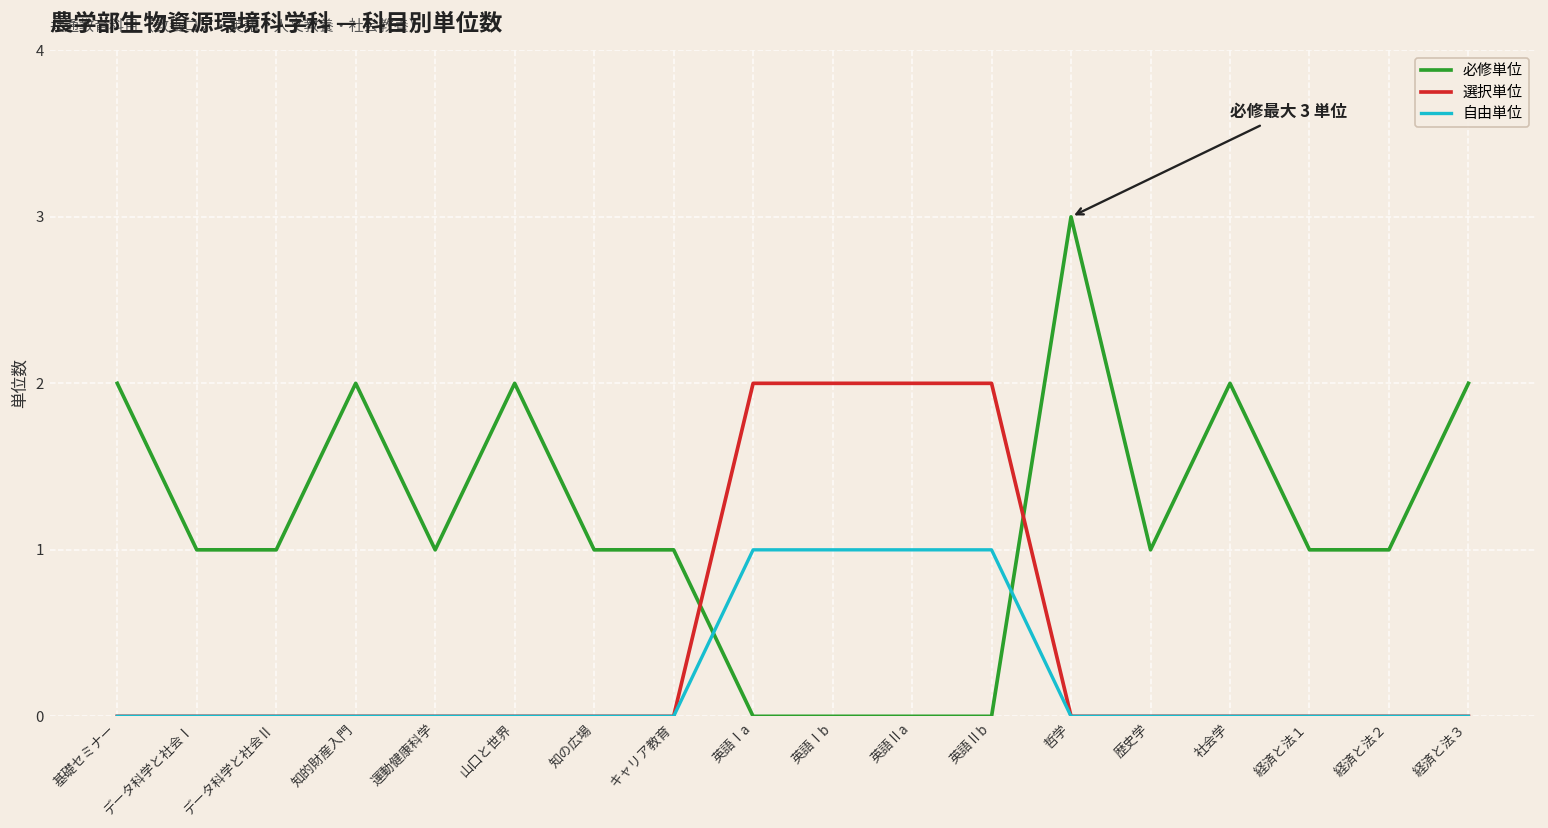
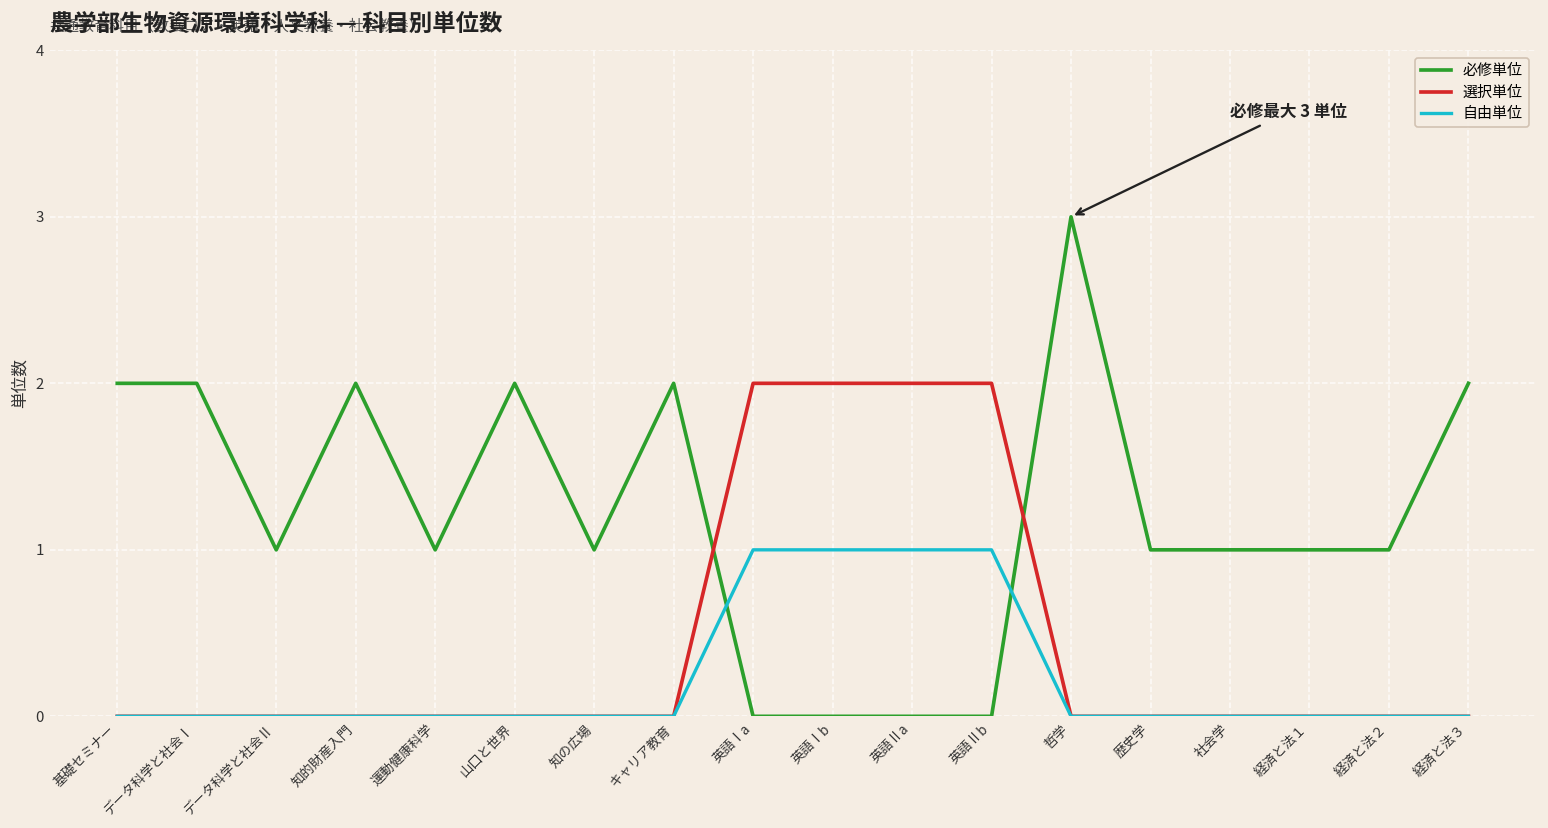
必修単位, データ科学と社会Ⅰ: 1 -> 2
必修単位, キャリア教育: 1 -> 2
必修単位, 社会学: 2 -> 1
